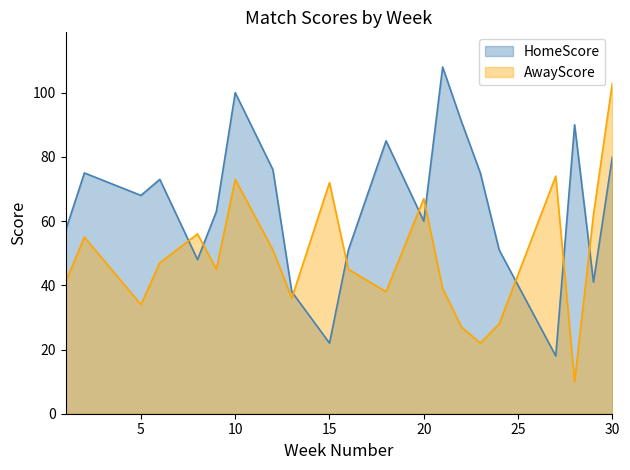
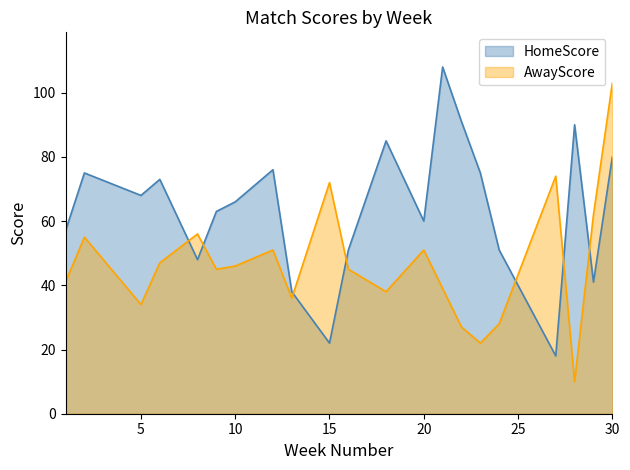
HomeScore, 10: 100 -> 66
AwayScore, 10: 73 -> 46
AwayScore, 20: 67 -> 51
